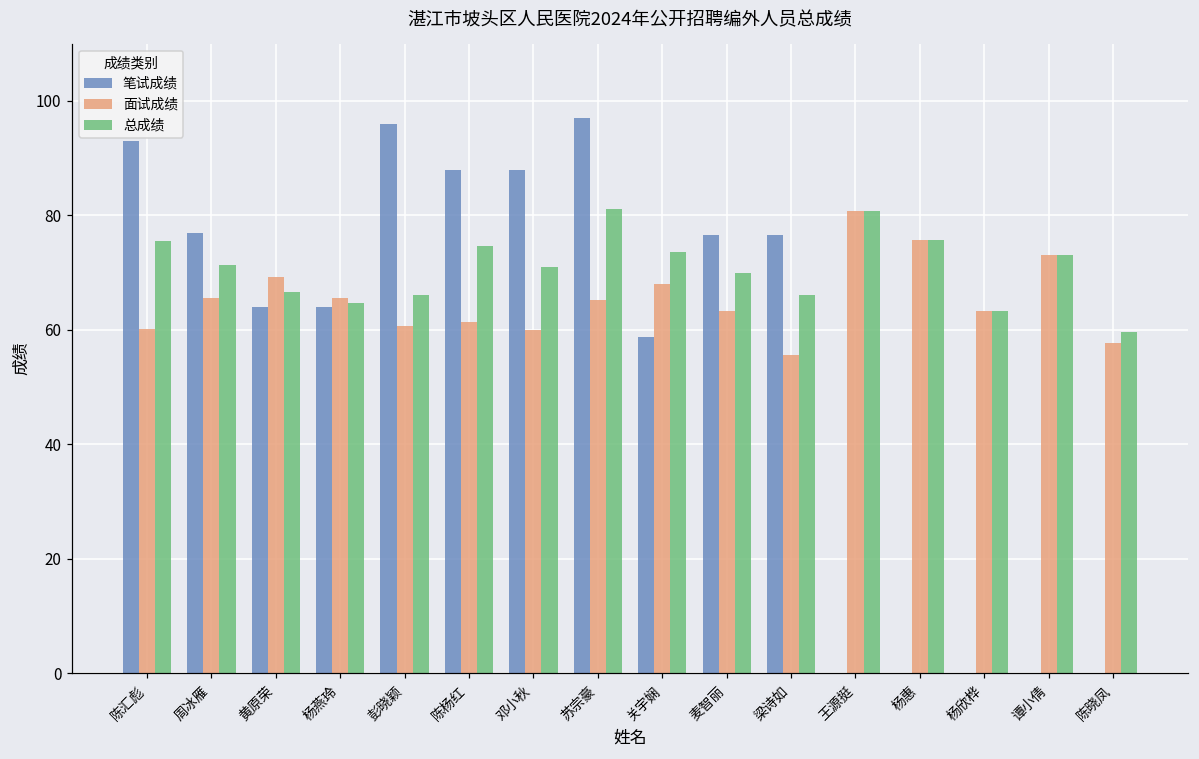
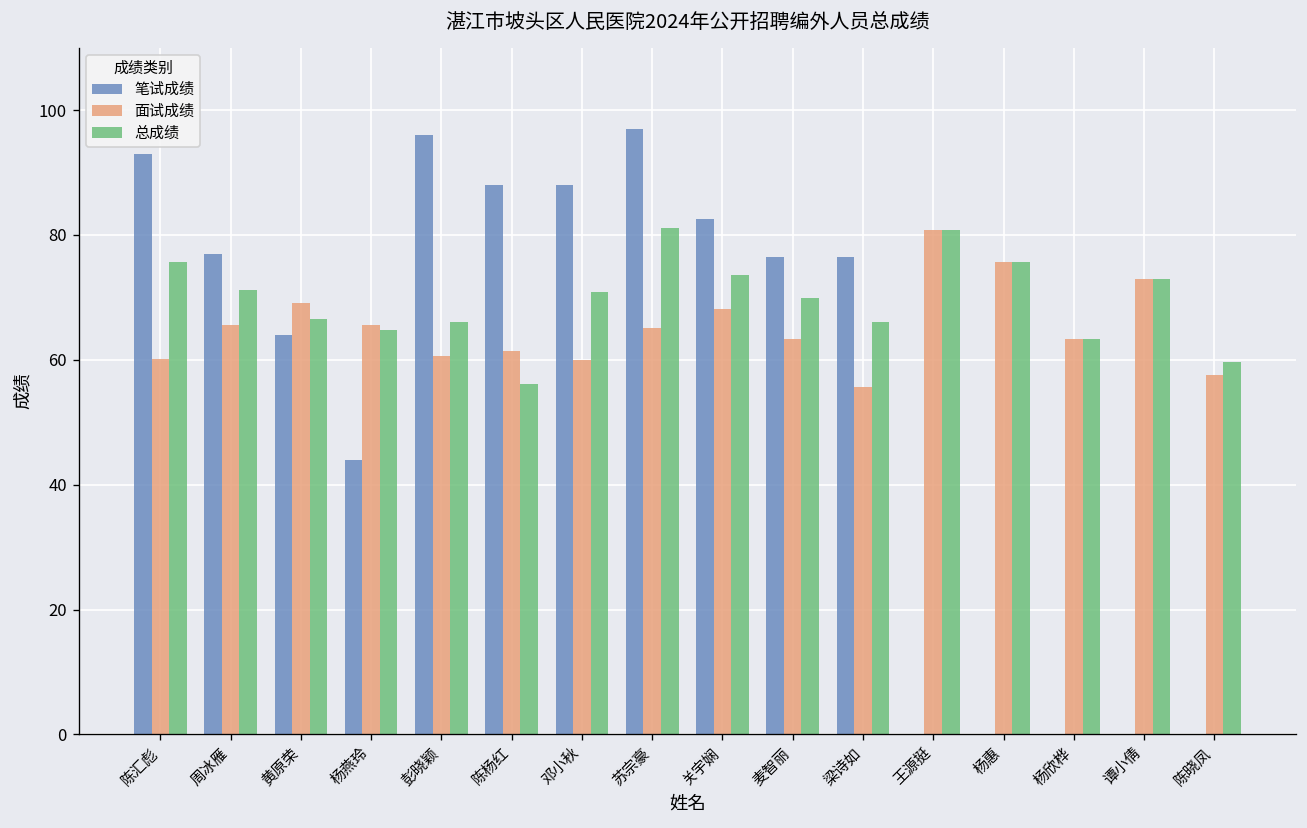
笔试成绩, 杨燕玲: 64 -> 44
总成绩, 陈杨红: 75 -> 56
笔试成绩, 关宇娴: 59 -> 83
